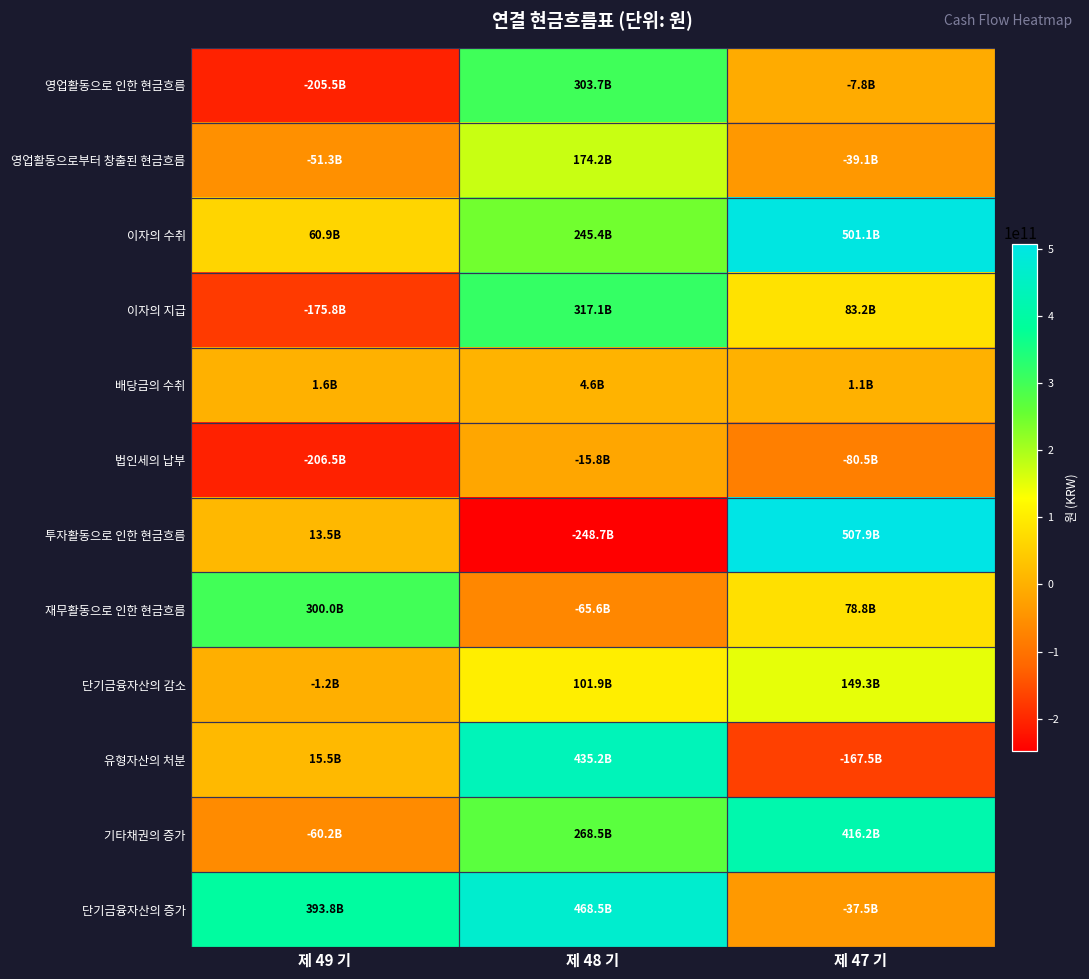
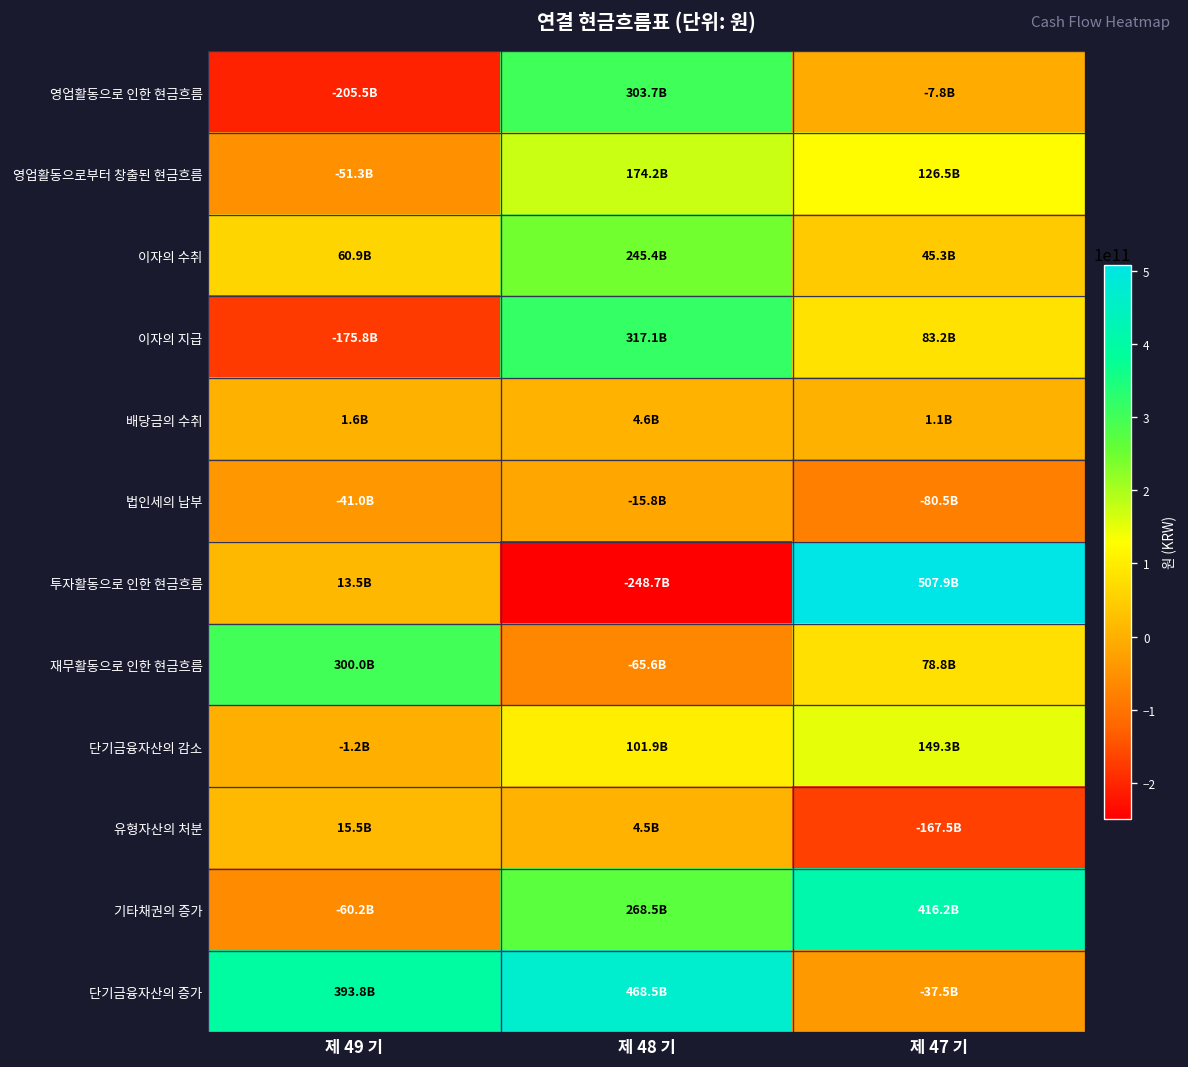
영업활동으로부터 창출된 현금흐름, 제 47 기: -39.1B -> 126.5B
이자의 수취, 제 47 기: 501.1B -> 45.3B
법인세의 납부, 제 49 기: -206.5B -> -41.0B
유형자산의 처분, 제 48 기: 435.2B -> 4.5B
